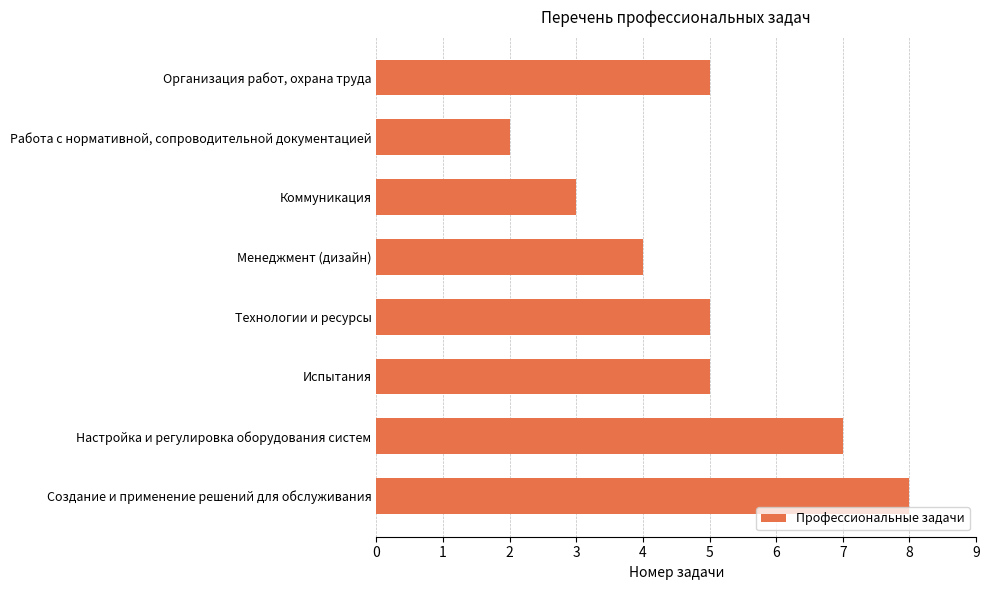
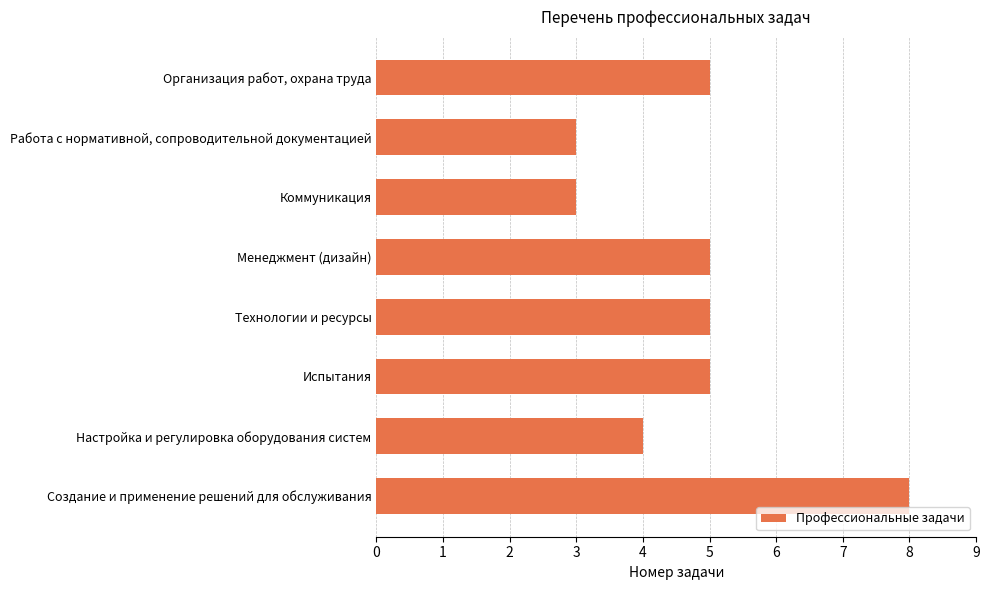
Работа с нормативной, сопроводительной документацией: 2 -> 3
Менеджмент (дизайн): 4 -> 5
Настройка и регулировка оборудования систем: 7 -> 4
